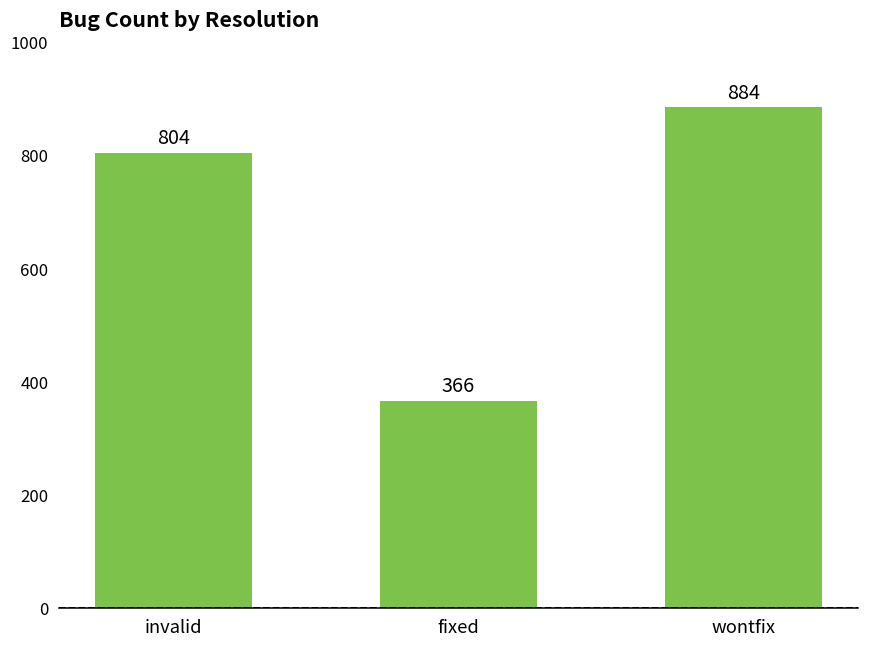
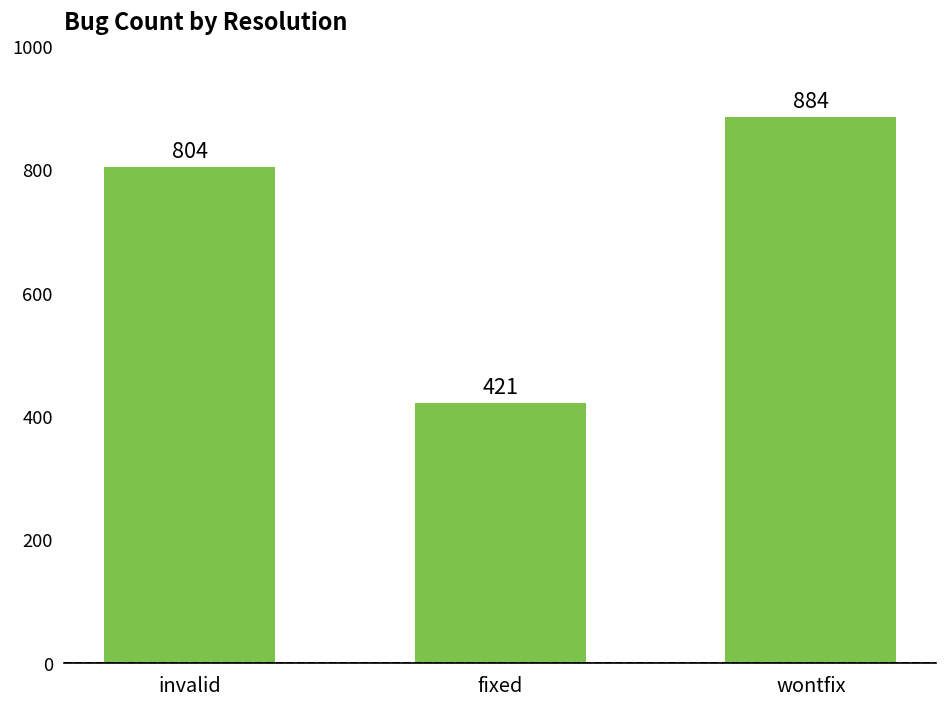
fixed: 366 -> 421
